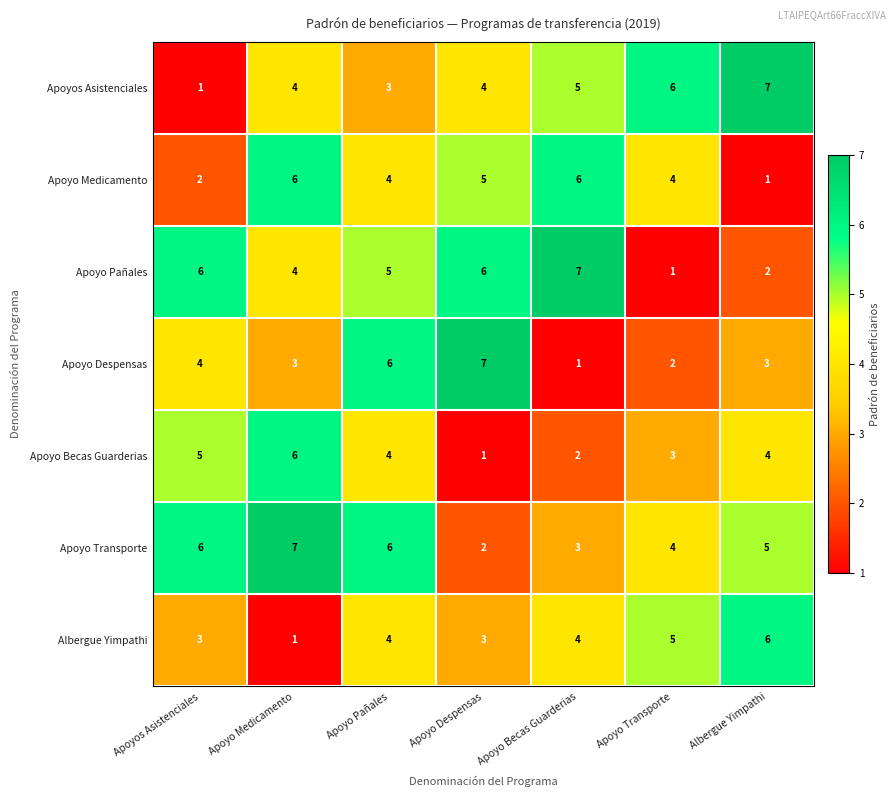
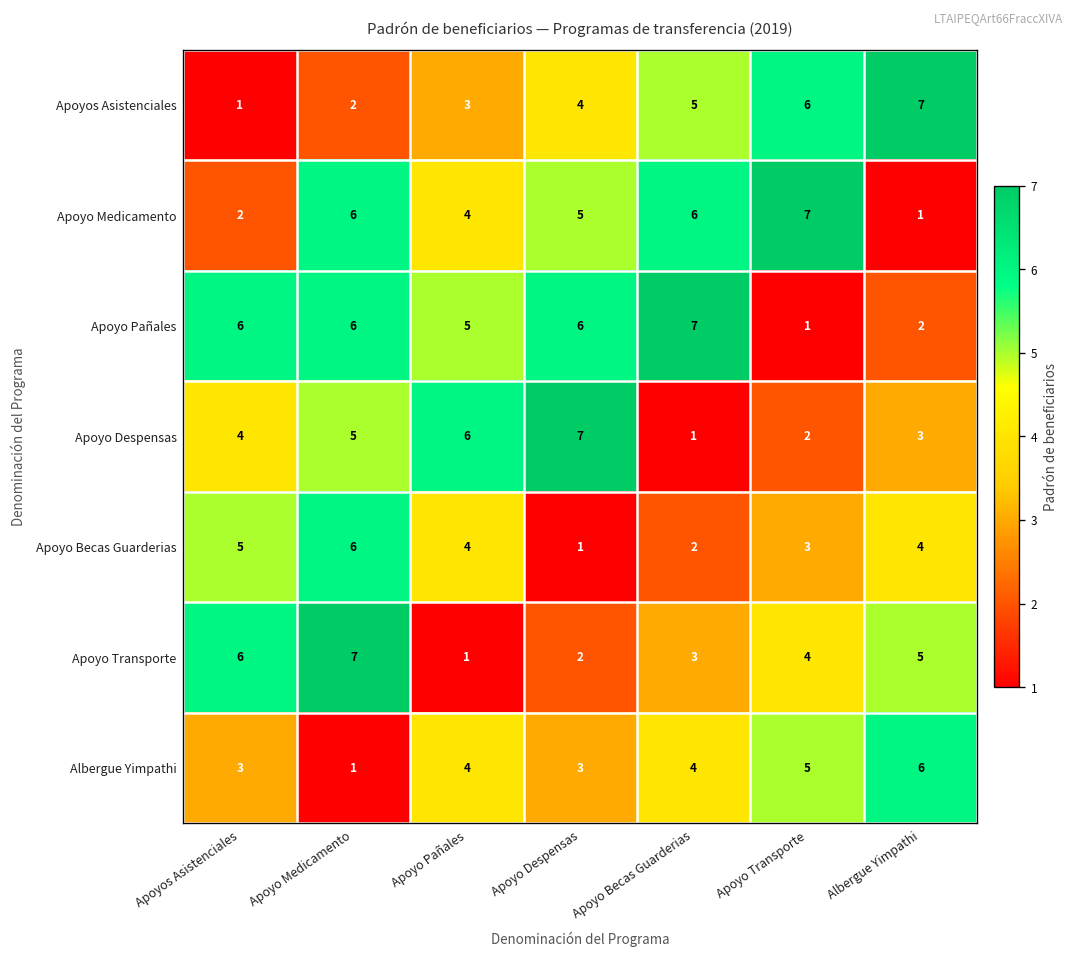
Apoyos Asistenciales, Apoyo Medicamento: 4 -> 2
Apoyo Medicamento, Apoyo Transporte: 4 -> 7
Apoyo Pañales, Apoyo Medicamento: 4 -> 6
Apoyo Despensas, Apoyo Medicamento: 3 -> 5
Apoyo Transporte, Apoyo Pañales: 6 -> 1
